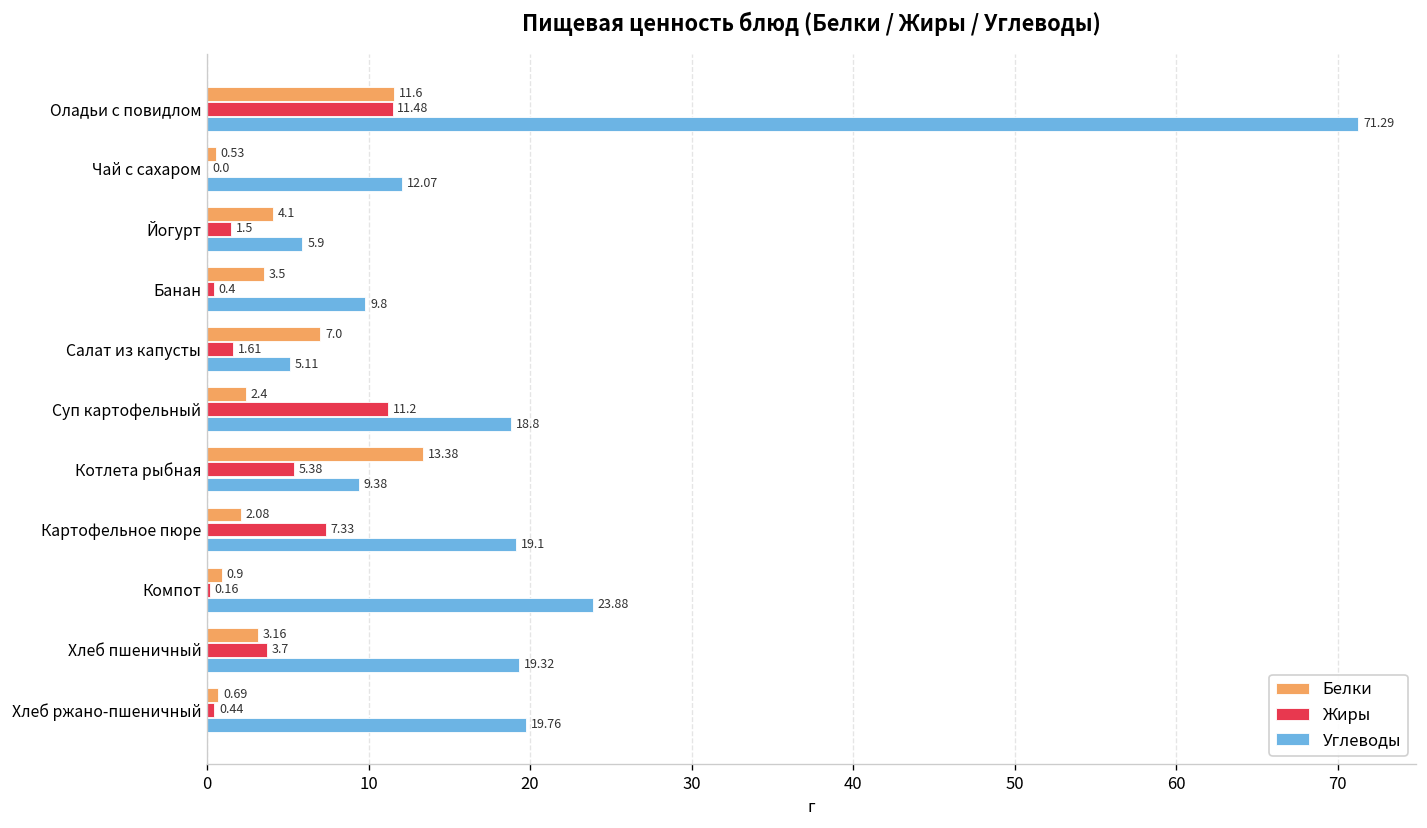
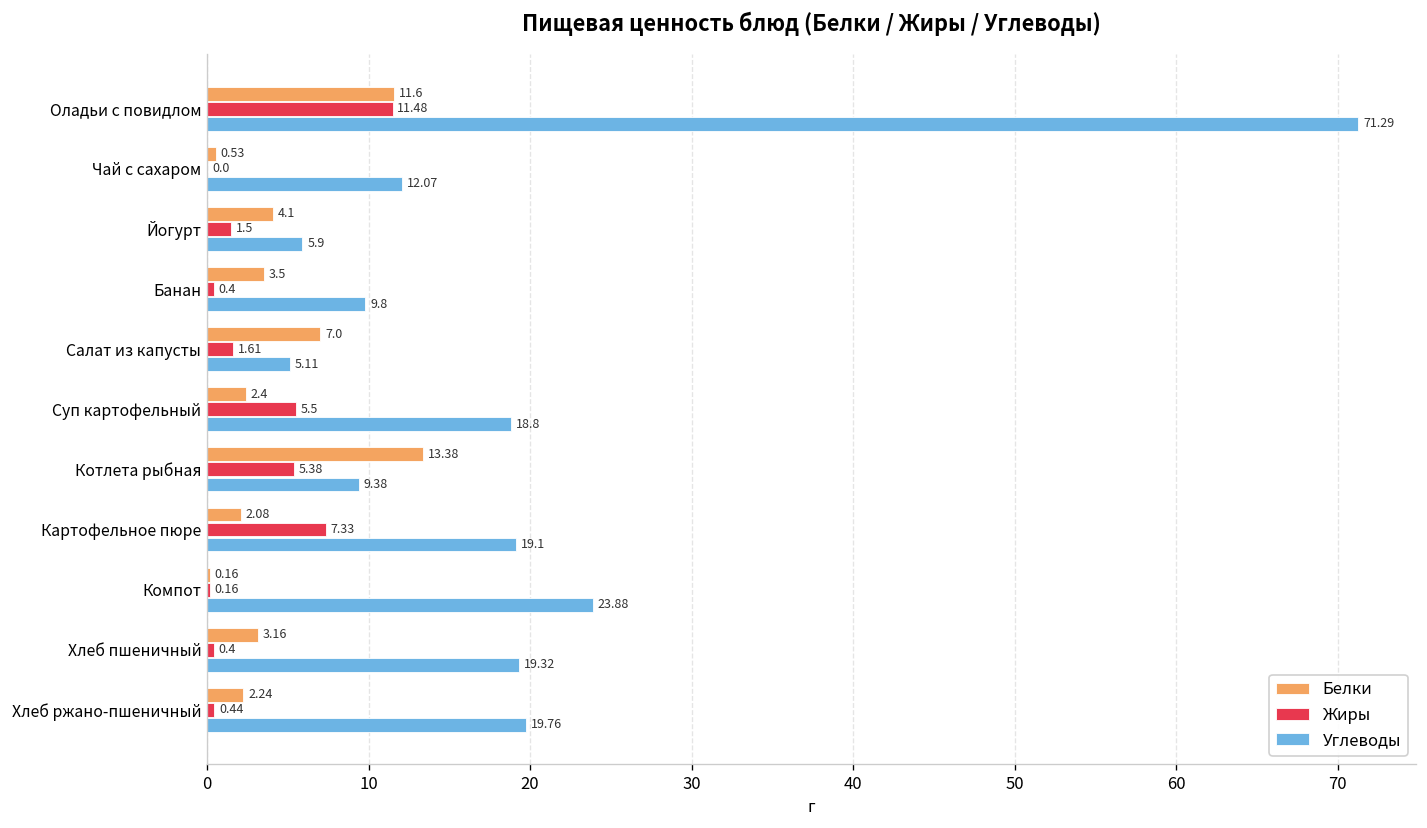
Жиры, Суп картофельный: 11.2 -> 5.5
Белки, Компот: 0.9 -> 0.16
Жиры, Хлеб пшеничный: 3.7 -> 0.4
Белки, Хлеб ржано-пшеничный: 0.69 -> 2.24
